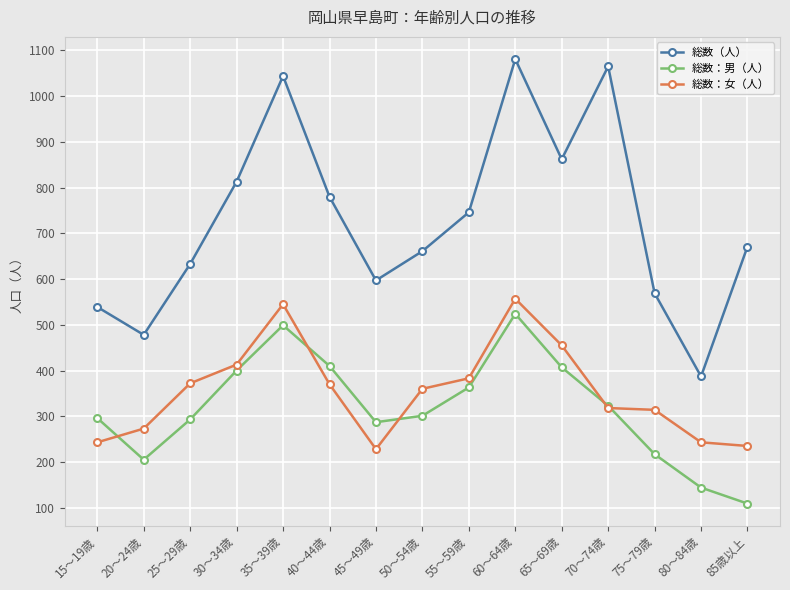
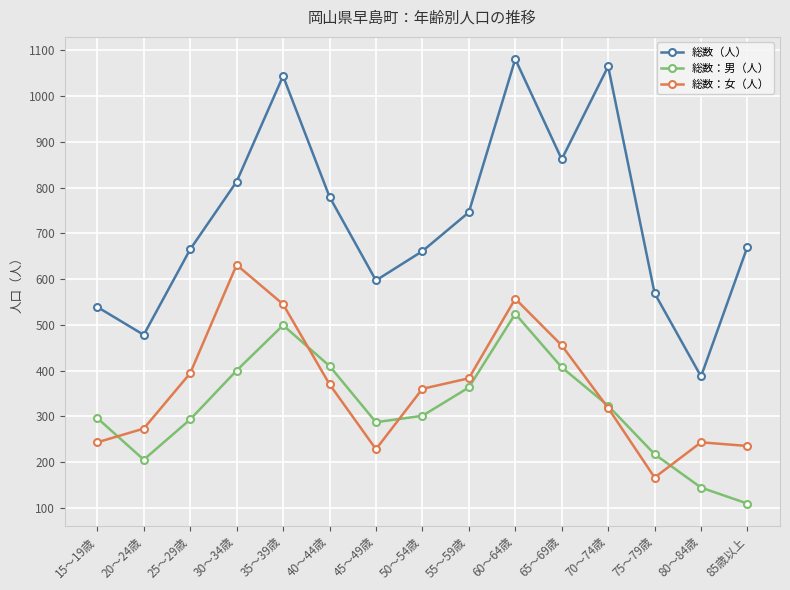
総数（人）, 25～29歳: 630 -> 670
総数：女（人）, 25～29歳: 370 -> 390
総数：女（人）, 30～34歳: 410 -> 630
総数：女（人）, 75～79歳: 310 -> 170
